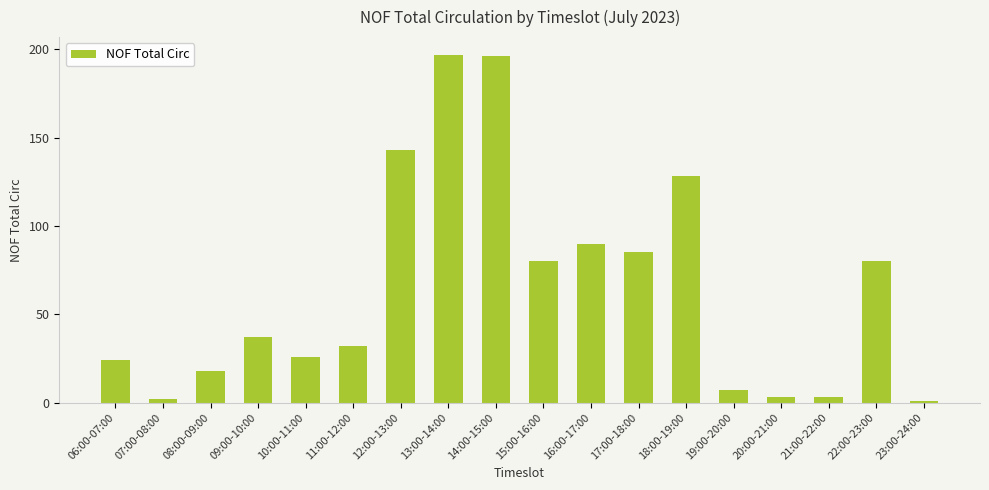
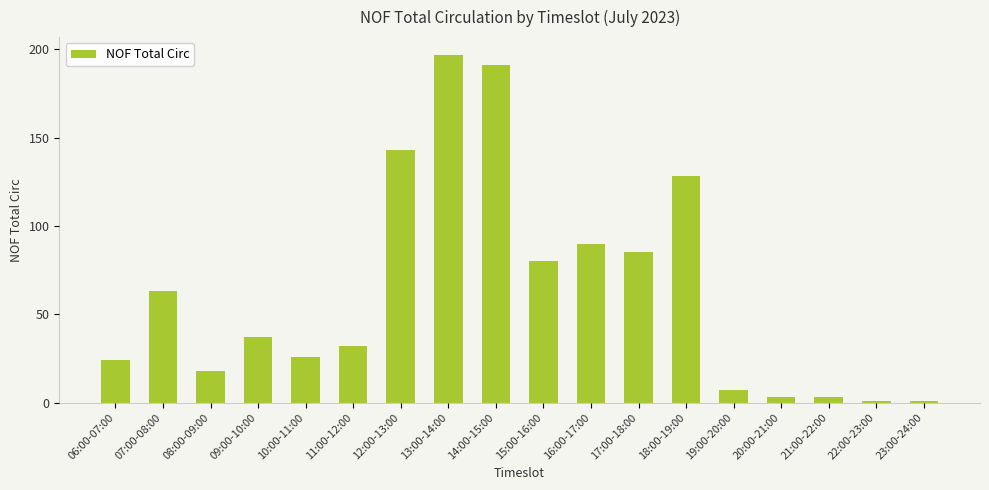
07:00-08:00: 2 -> 63
14:00-15:00: 196 -> 191
22:00-23:00: 80 -> 1
